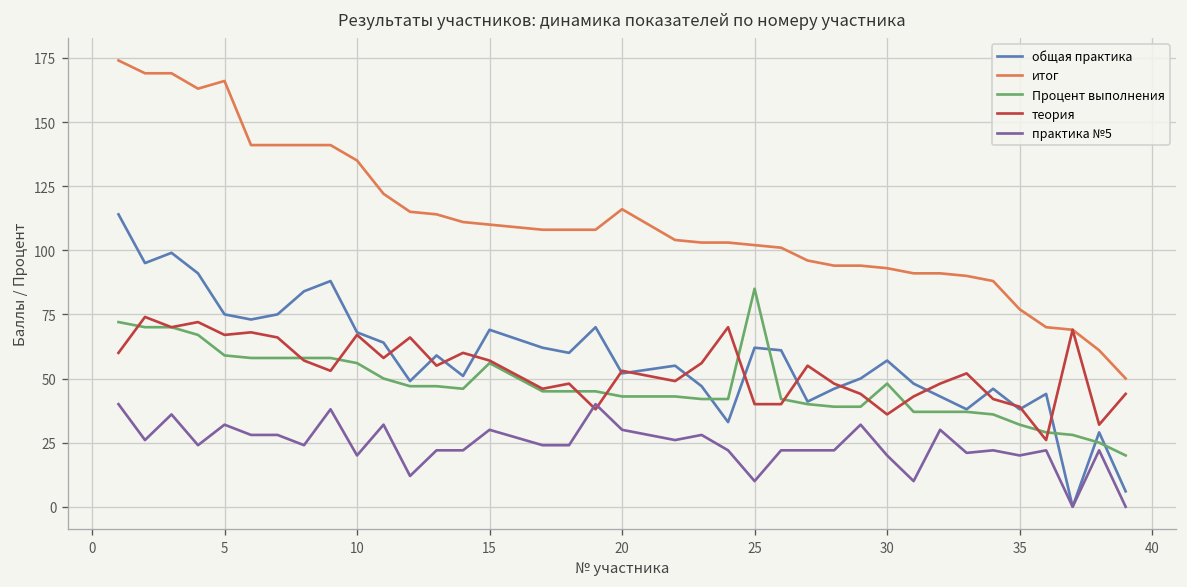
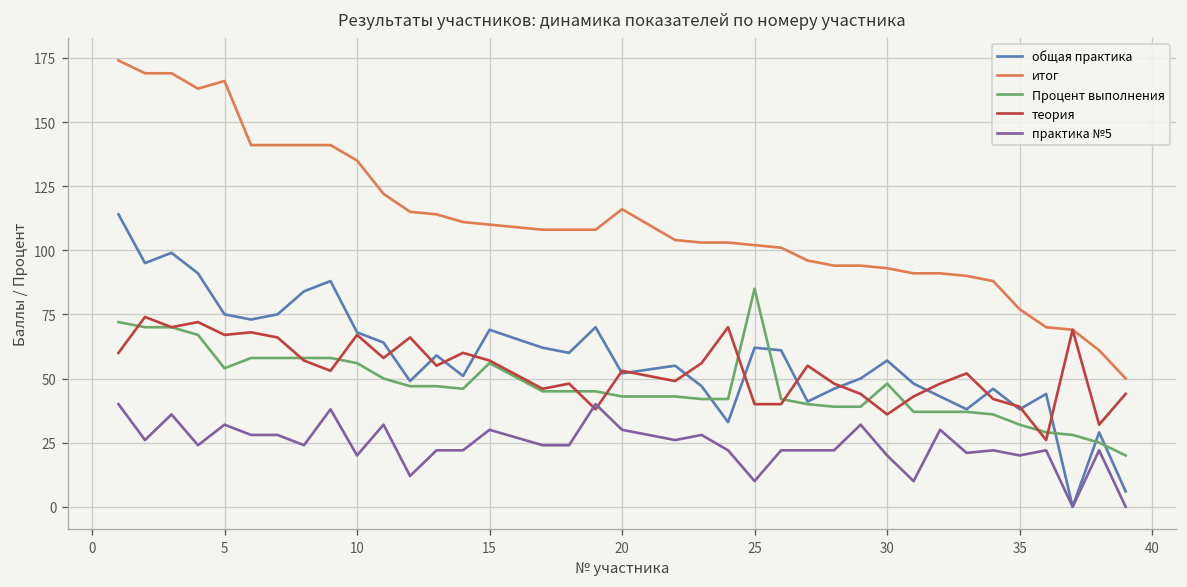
Процент выполнения, 5: 59 -> 54
